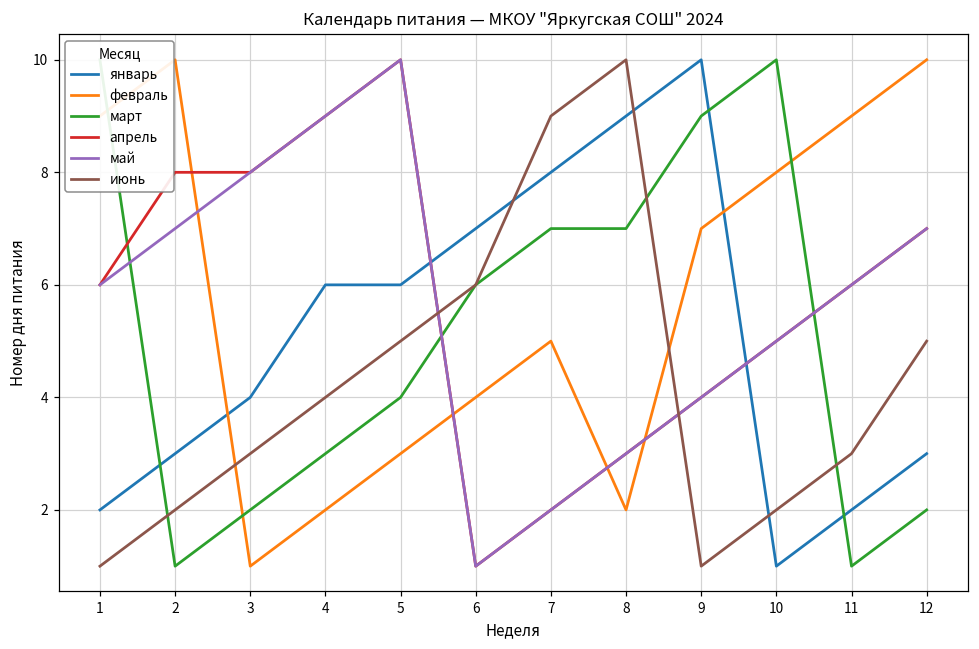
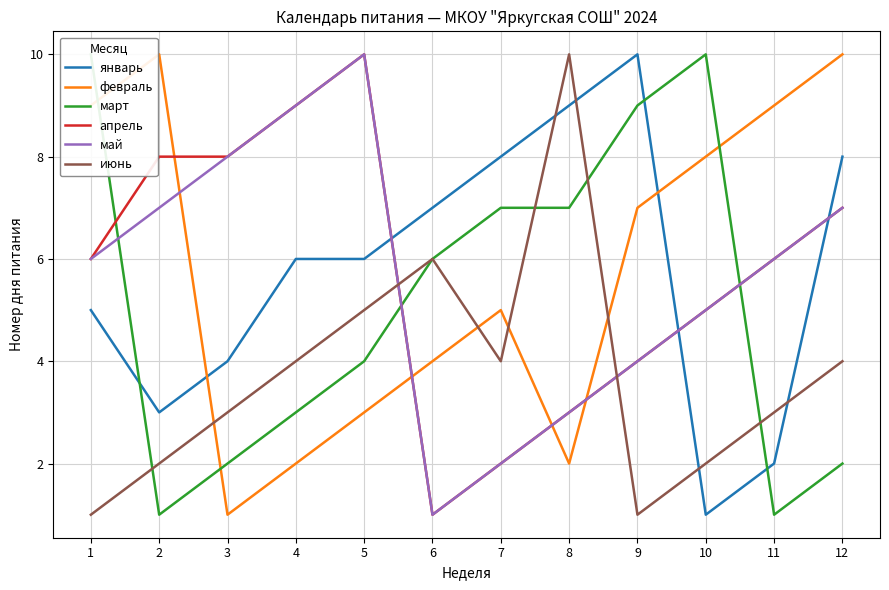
январь, 1: 2 -> 5
июнь, 7: 9 -> 4
январь, 12: 3 -> 8
июнь, 12: 5 -> 4
